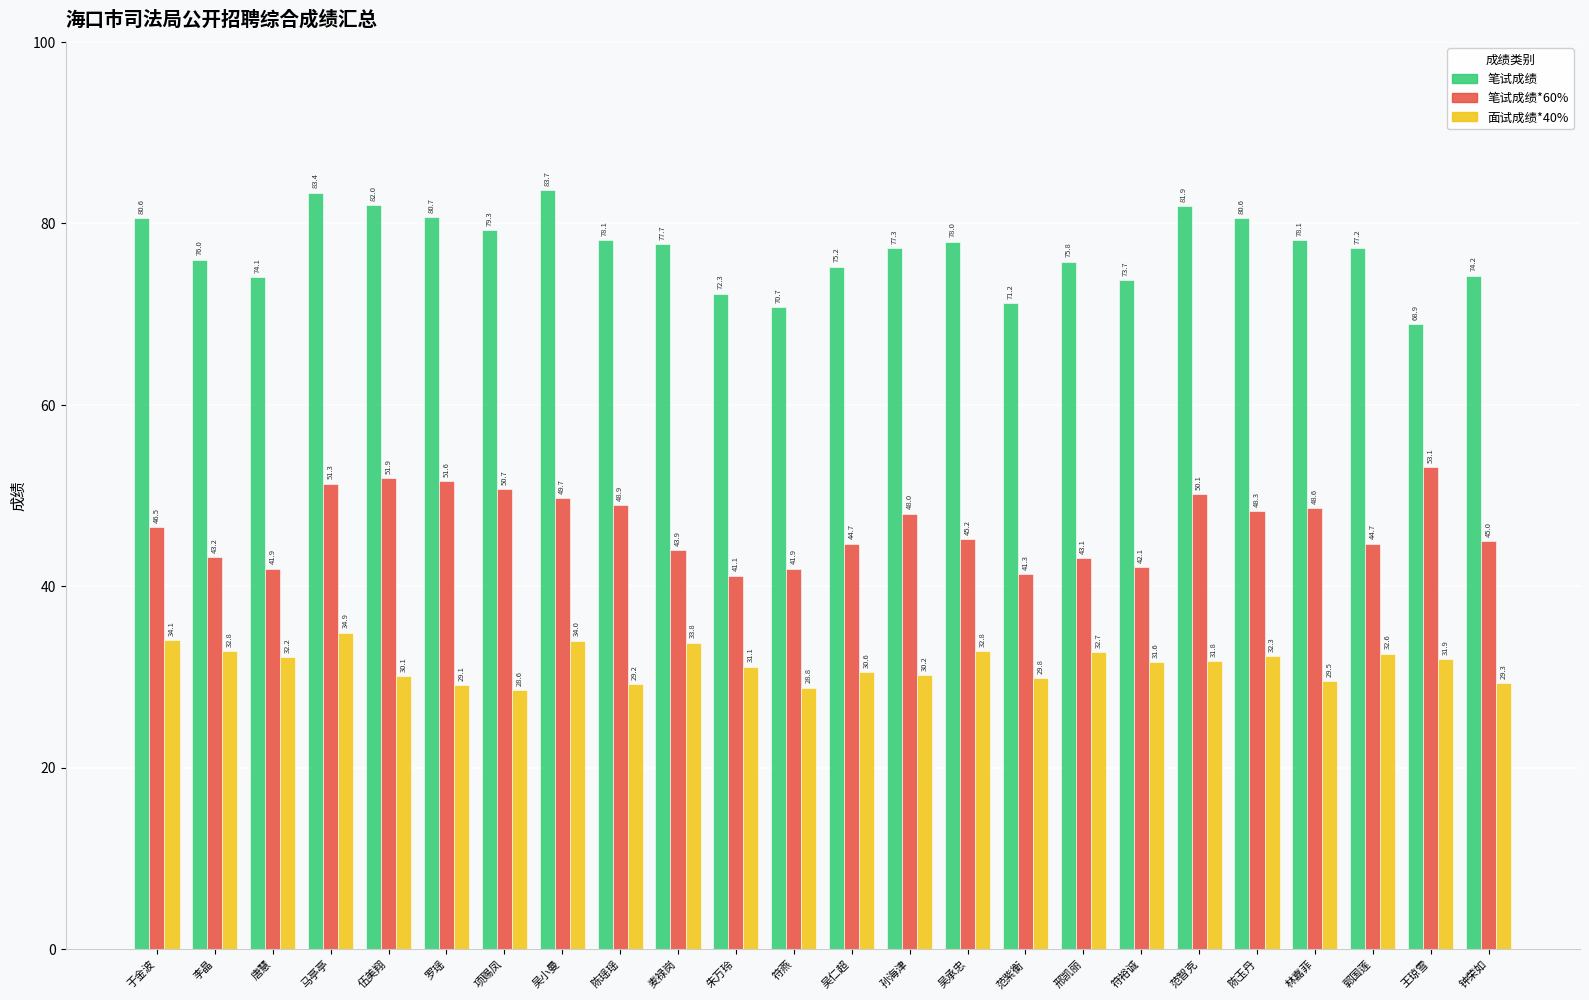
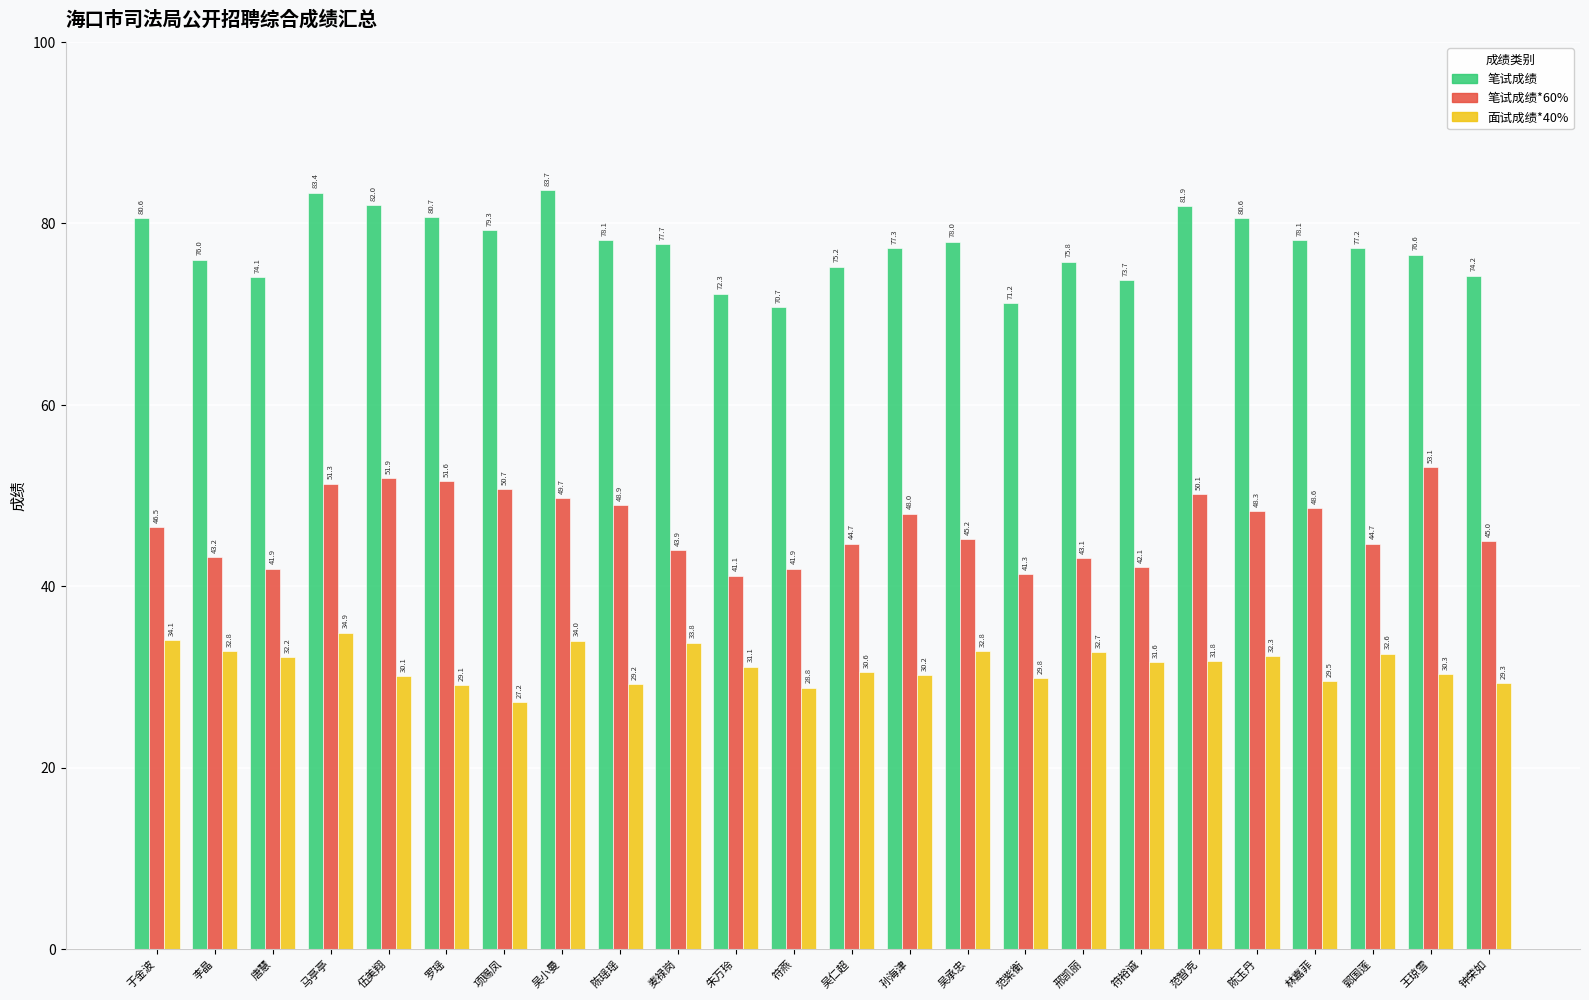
面试成绩*40%, 项赐凤: 28.6 -> 27.2
笔试成绩, 王琼雪: 68.9 -> 76.6
面试成绩*40%, 王琼雪: 31.9 -> 30.3
